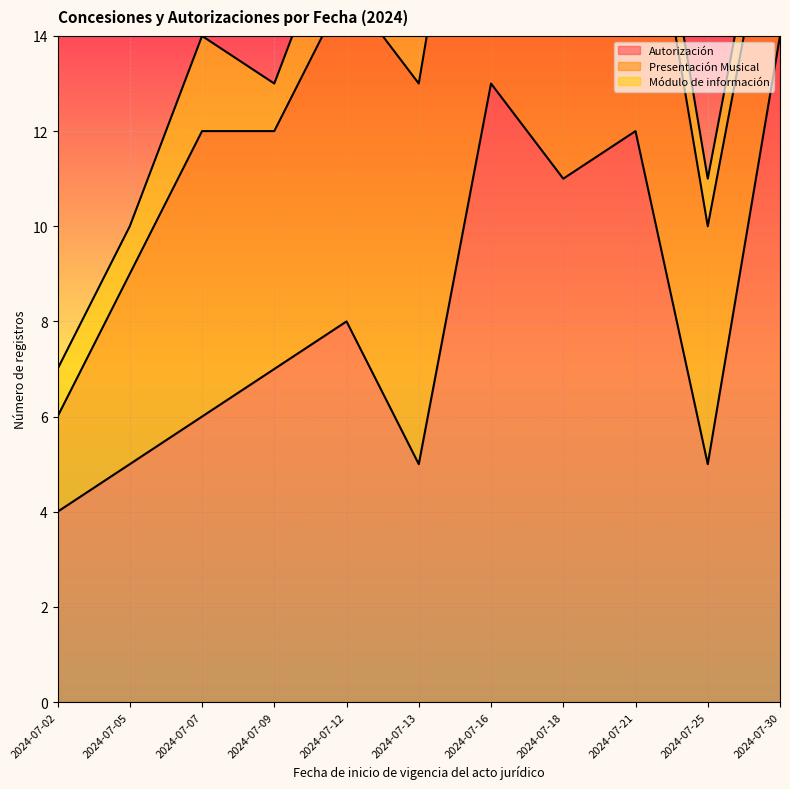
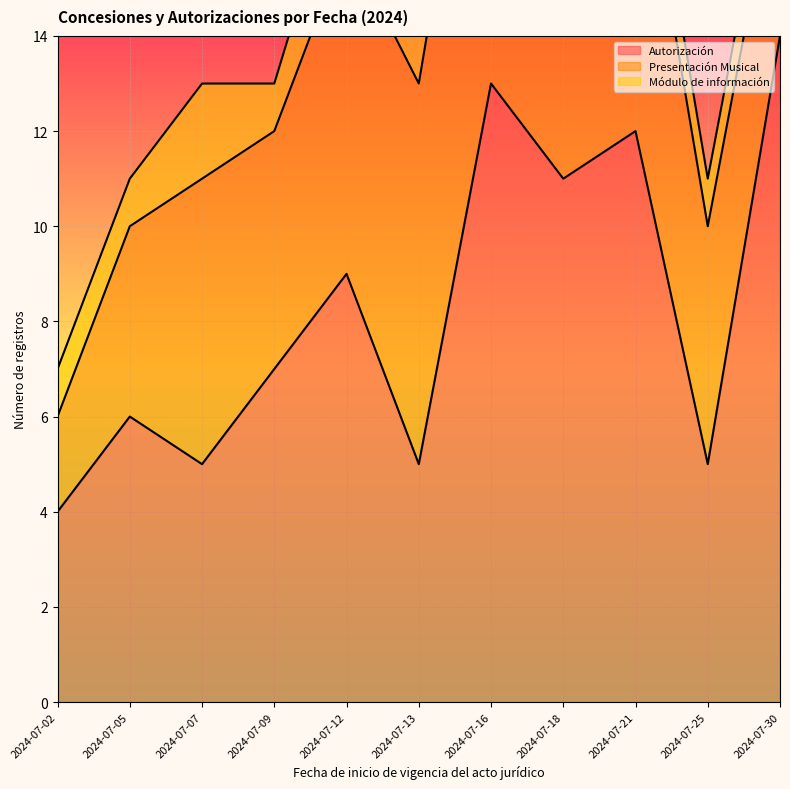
Autorización, 2024-07-05: 5 -> 6
Autorización, 2024-07-07: 6 -> 5
Autorización, 2024-07-12: 8 -> 9
